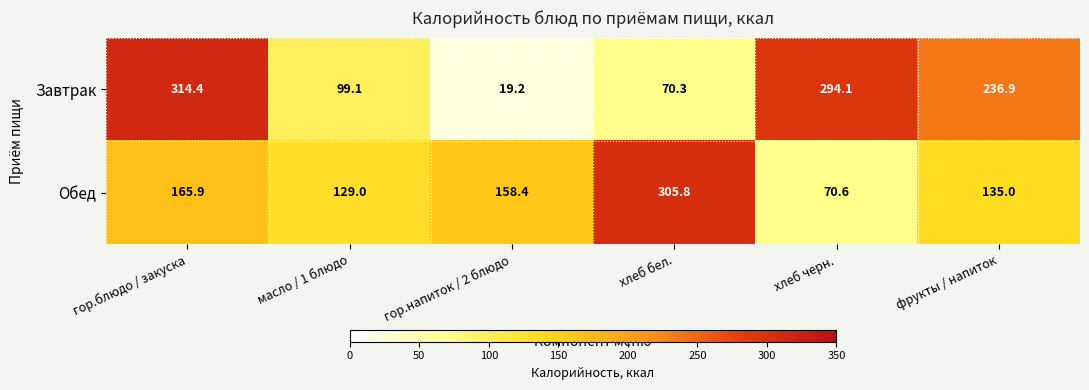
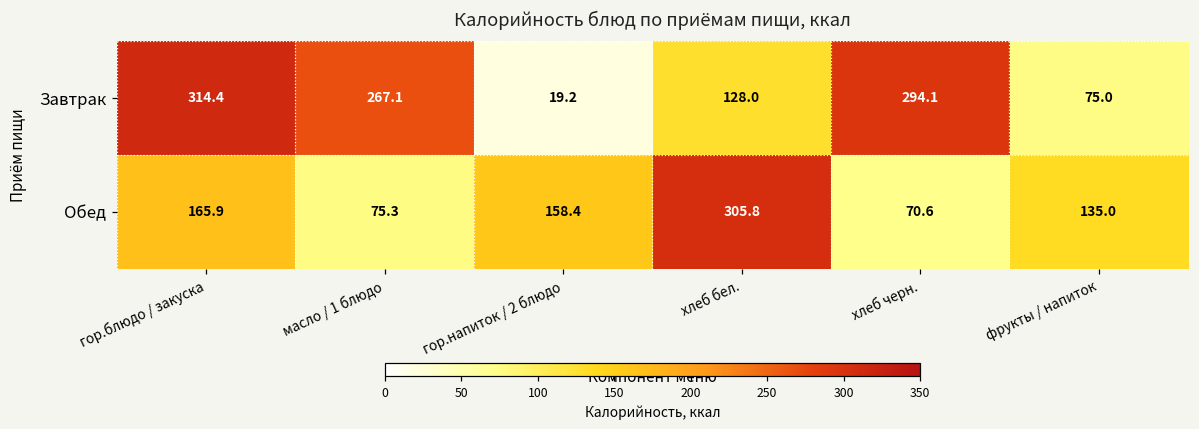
Завтрак, масло / 1 блюдо: 99.1 -> 267.1
Завтрак, хлеб бел.: 70.3 -> 128.0
Завтрак, фрукты / напиток: 236.9 -> 75.0
Обед, масло / 1 блюдо: 129.0 -> 75.3
